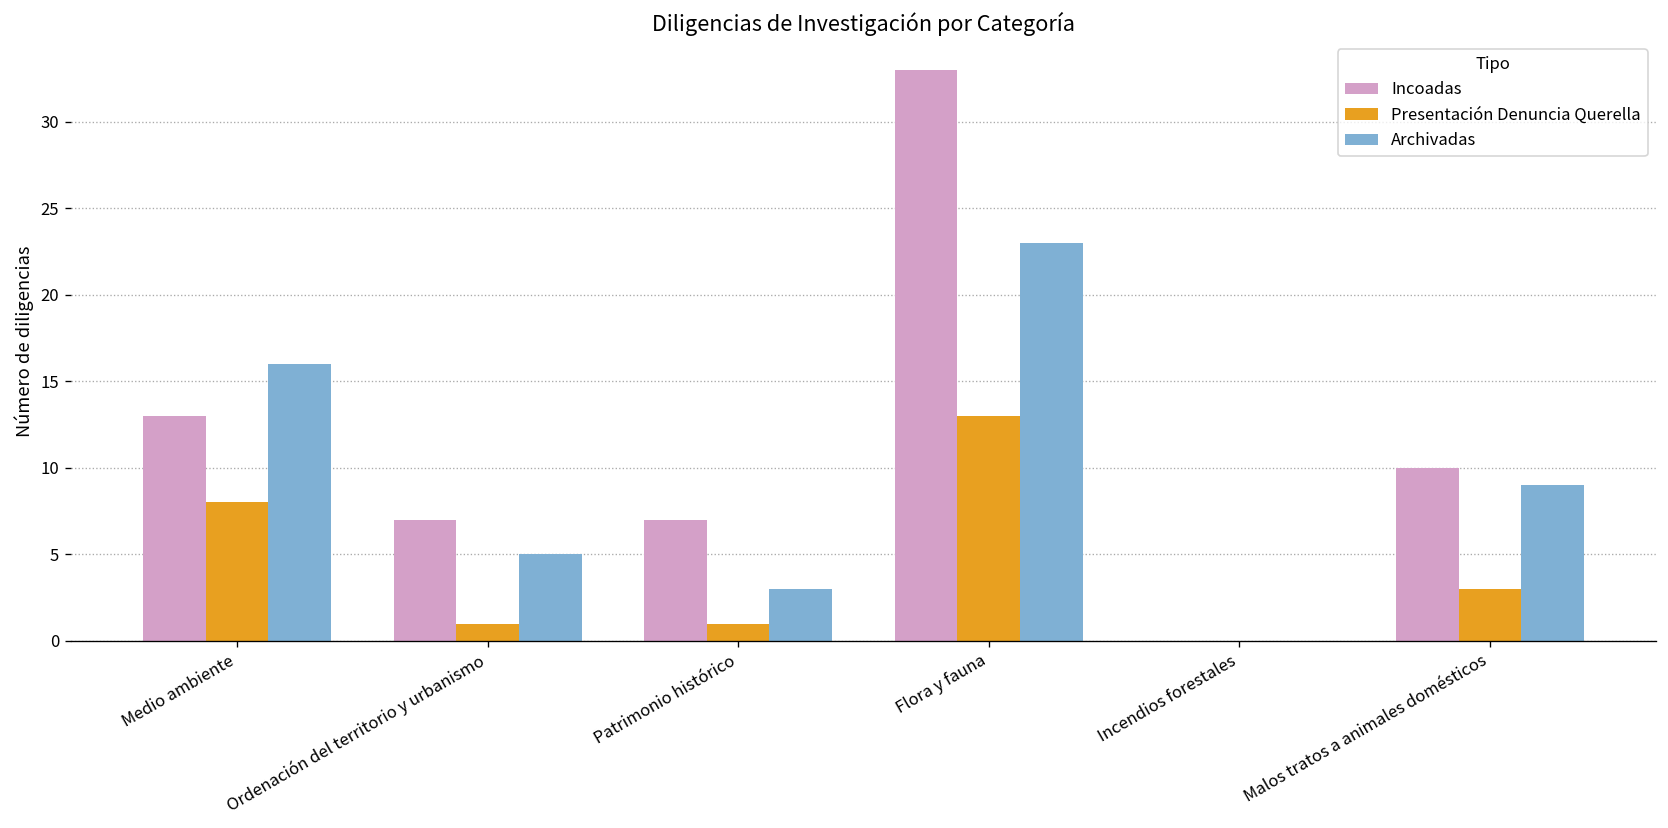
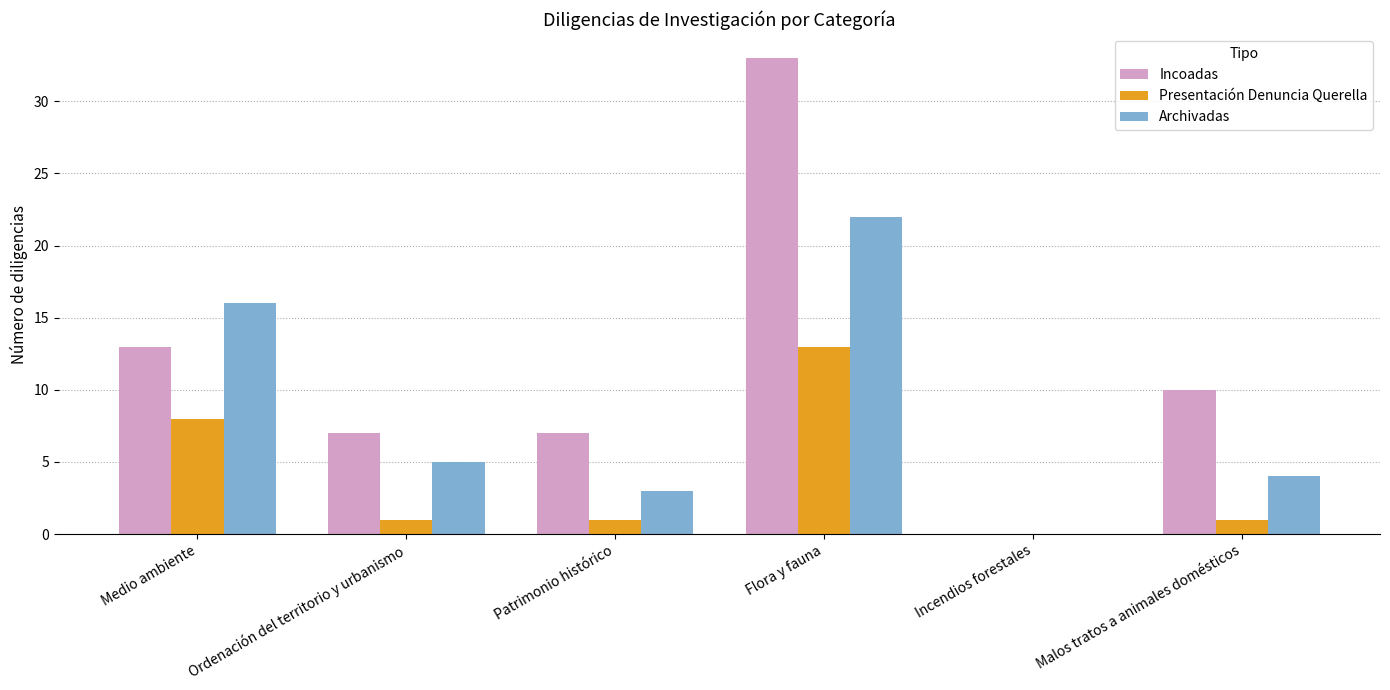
Archivadas, Flora y fauna: 23 -> 22
Presentación Denuncia Querella, Malos tratos a animales domésticos: 3 -> 1
Archivadas, Malos tratos a animales domésticos: 9 -> 4
